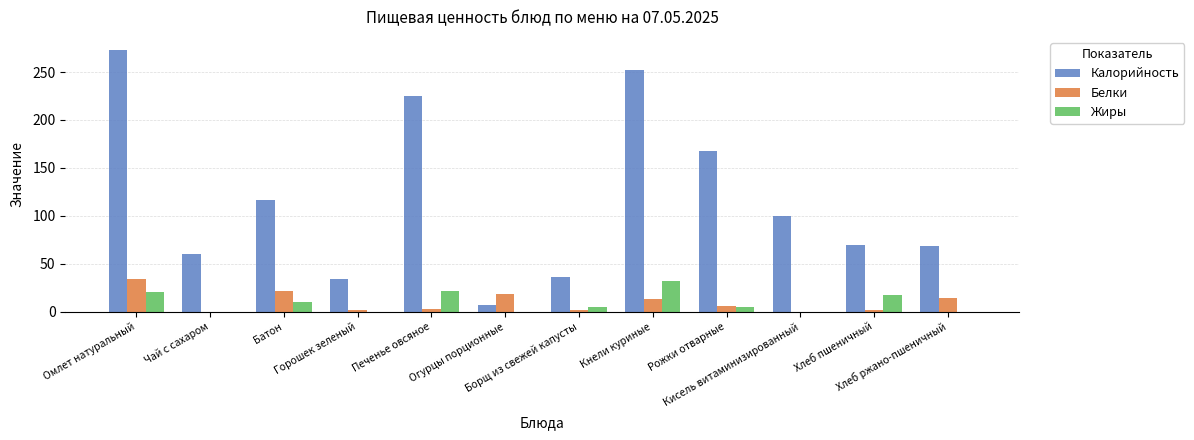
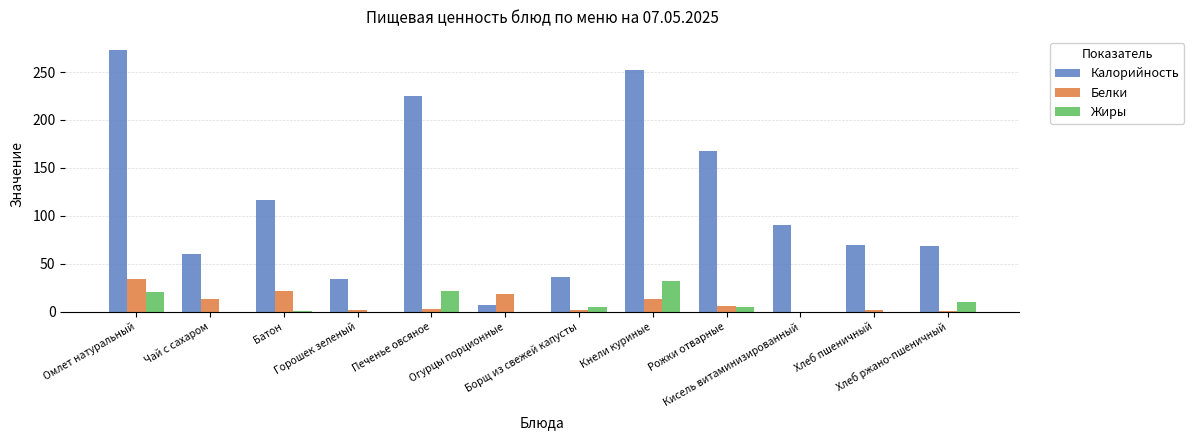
Белки, Чай с сахаром: 0 -> 10
Жиры, Батон: 10 -> 0
Калорийность, Кисель витаминизированный: 100 -> 90
Жиры, Хлеб пшеничный: 20 -> 0
Белки, Хлеб ржано-пшеничный: 10 -> 0
Жиры, Хлеб ржано-пшеничный: 0 -> 10
